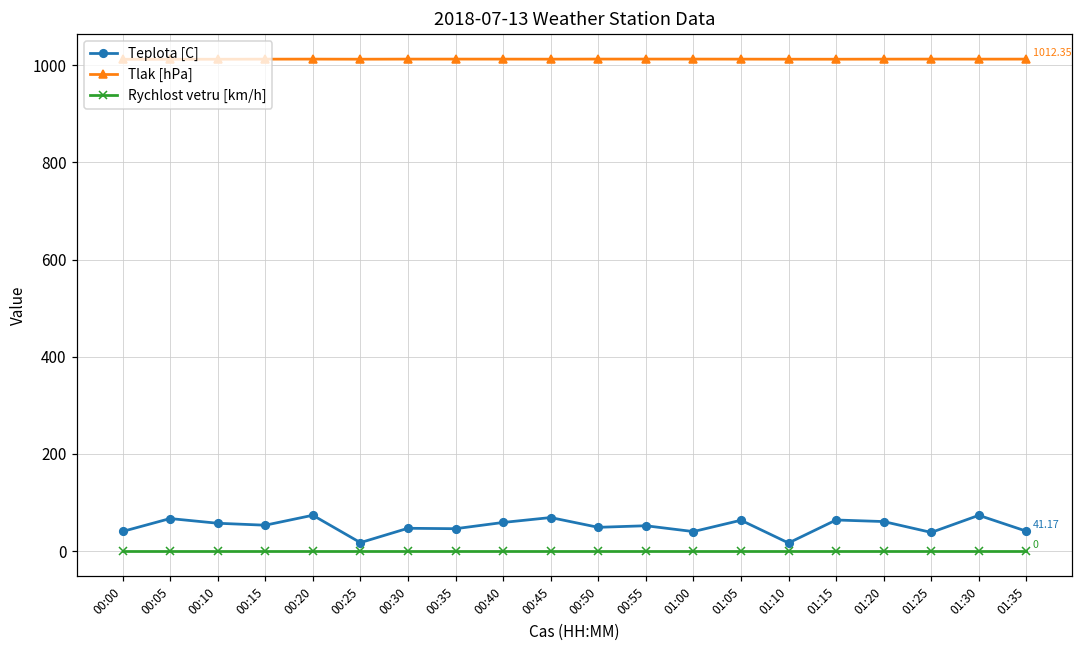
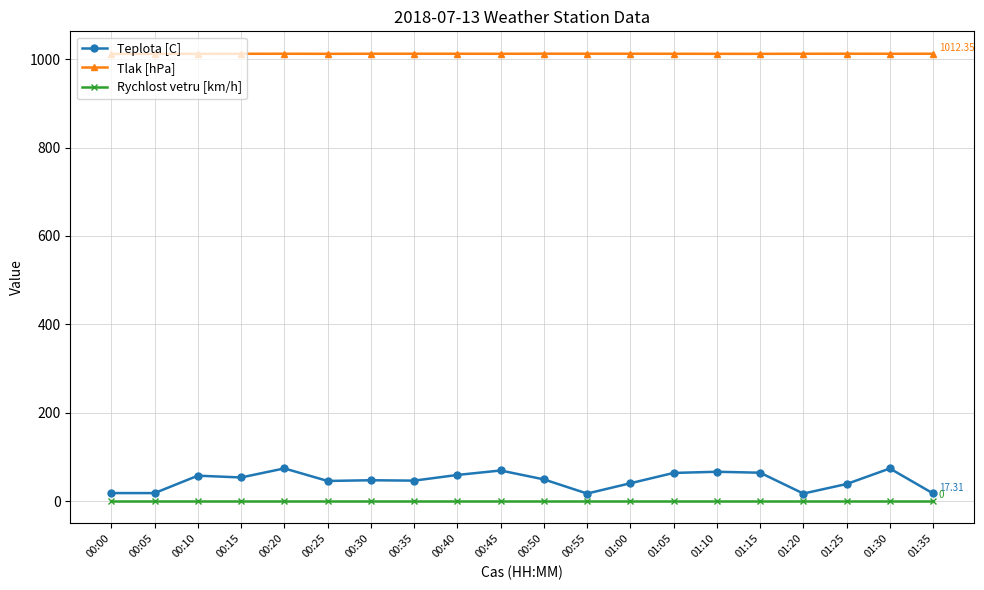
Teplota [C], 00:00: 40 -> 20
Teplota [C], 00:05: 70 -> 20
Teplota [C], 00:25: 20 -> 50
Teplota [C], 00:55: 50 -> 20
Teplota [C], 01:10: 20 -> 70
Teplota [C], 01:20: 60 -> 20
Teplota [C], 01:35: 41.17 -> 17.31
